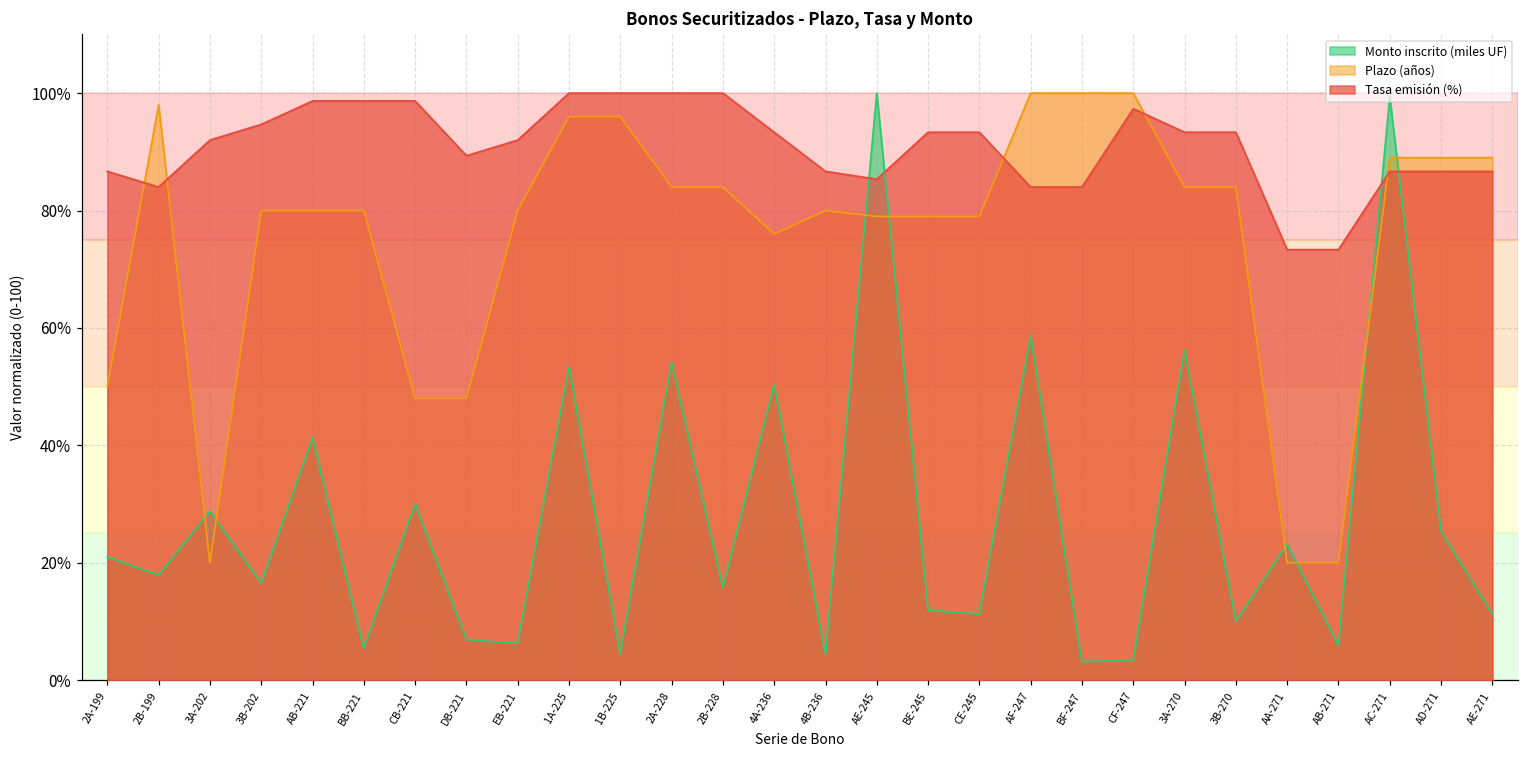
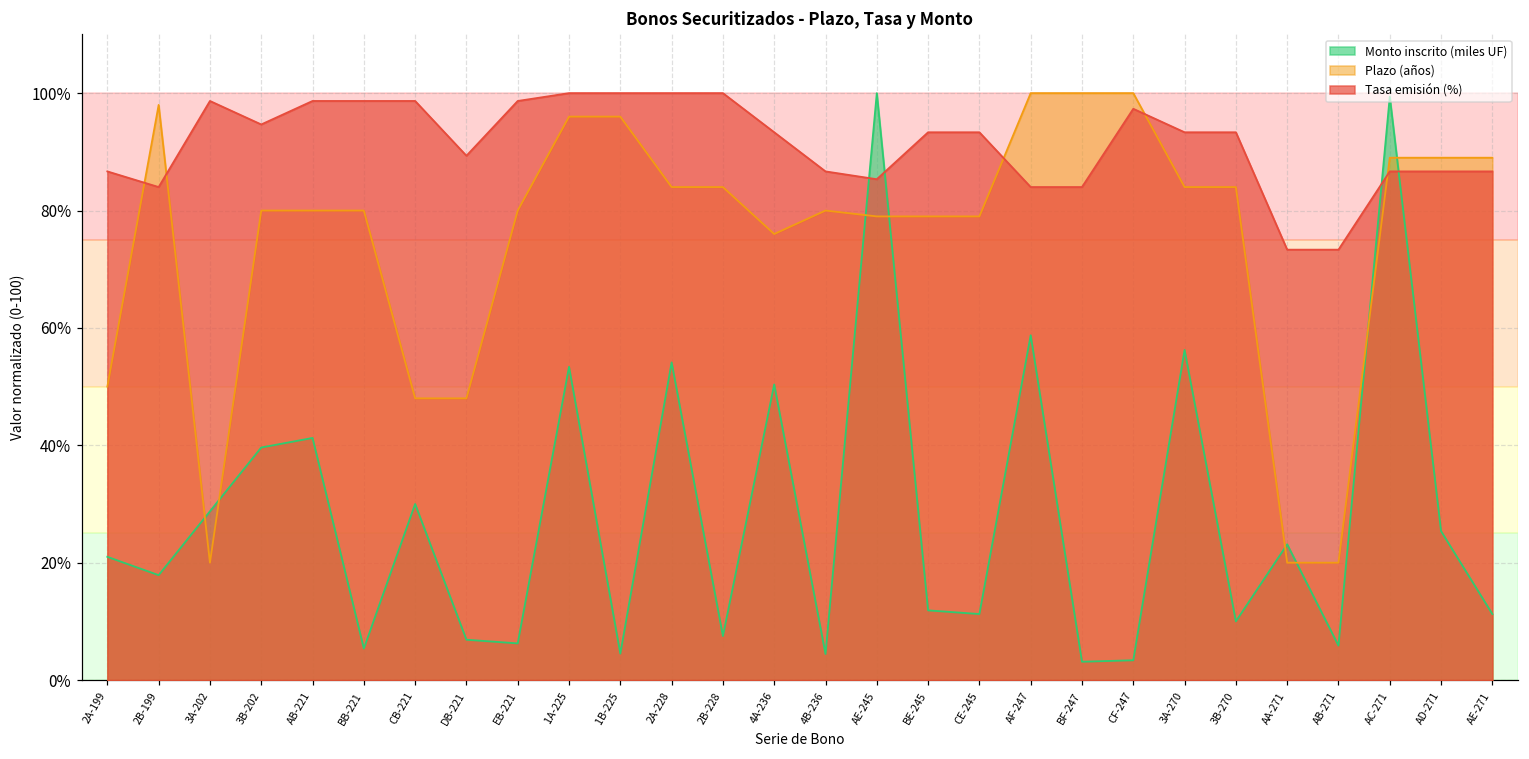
Tasa emisión (%), 3A-202: 92% -> 99%
Monto inscrito (miles UF), 3B-202: 17% -> 40%
Tasa emisión (%), EB-221: 92% -> 99%
Monto inscrito (miles UF), 2B-228: 16% -> 8%
